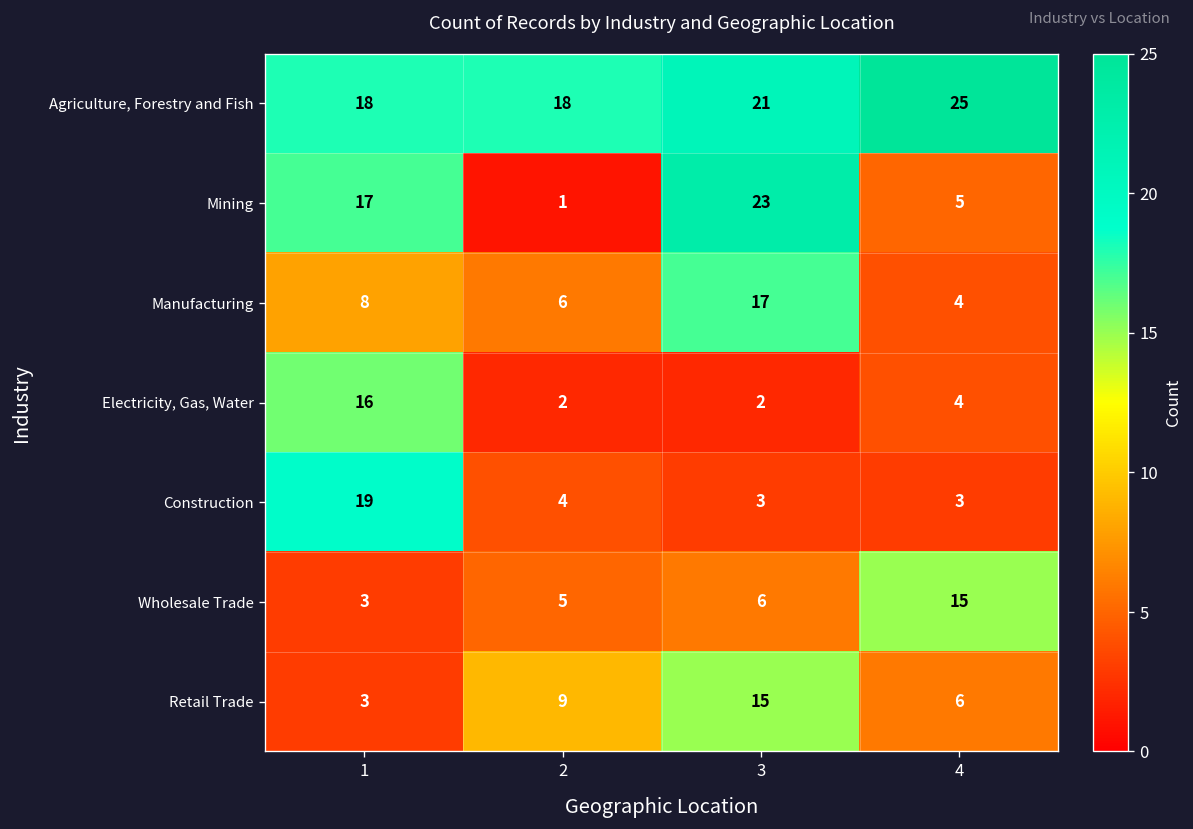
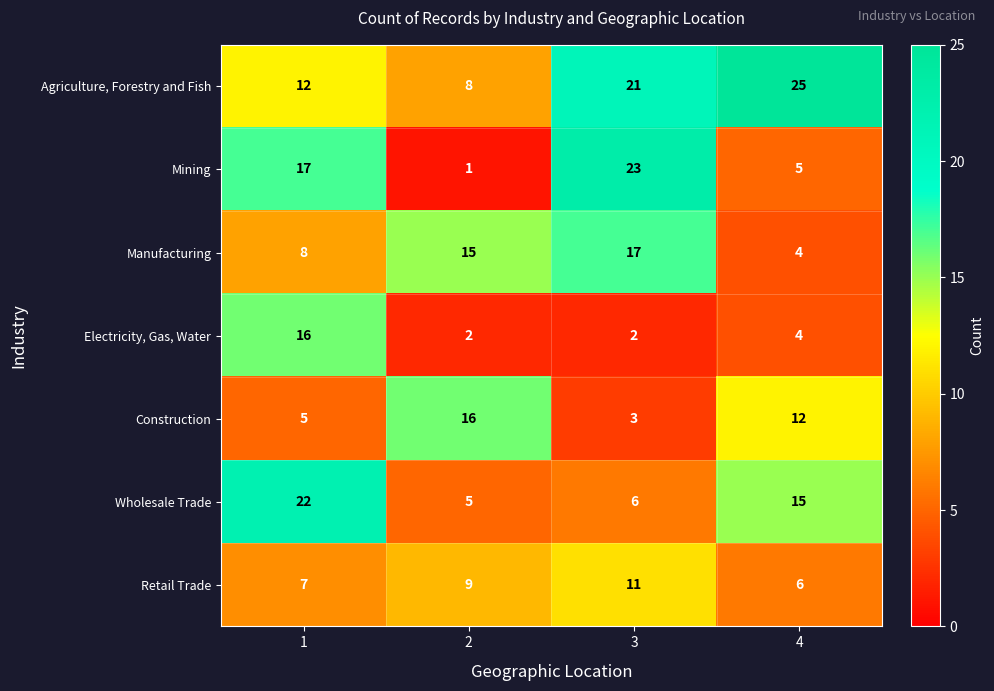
Agriculture, Forestry and Fish, 1: 18 -> 12
Agriculture, Forestry and Fish, 2: 18 -> 8
Manufacturing, 2: 6 -> 15
Construction, 1: 19 -> 5
Construction, 2: 4 -> 16
Construction, 4: 3 -> 12
Wholesale Trade, 1: 3 -> 22
Retail Trade, 1: 3 -> 7
Retail Trade, 3: 15 -> 11
